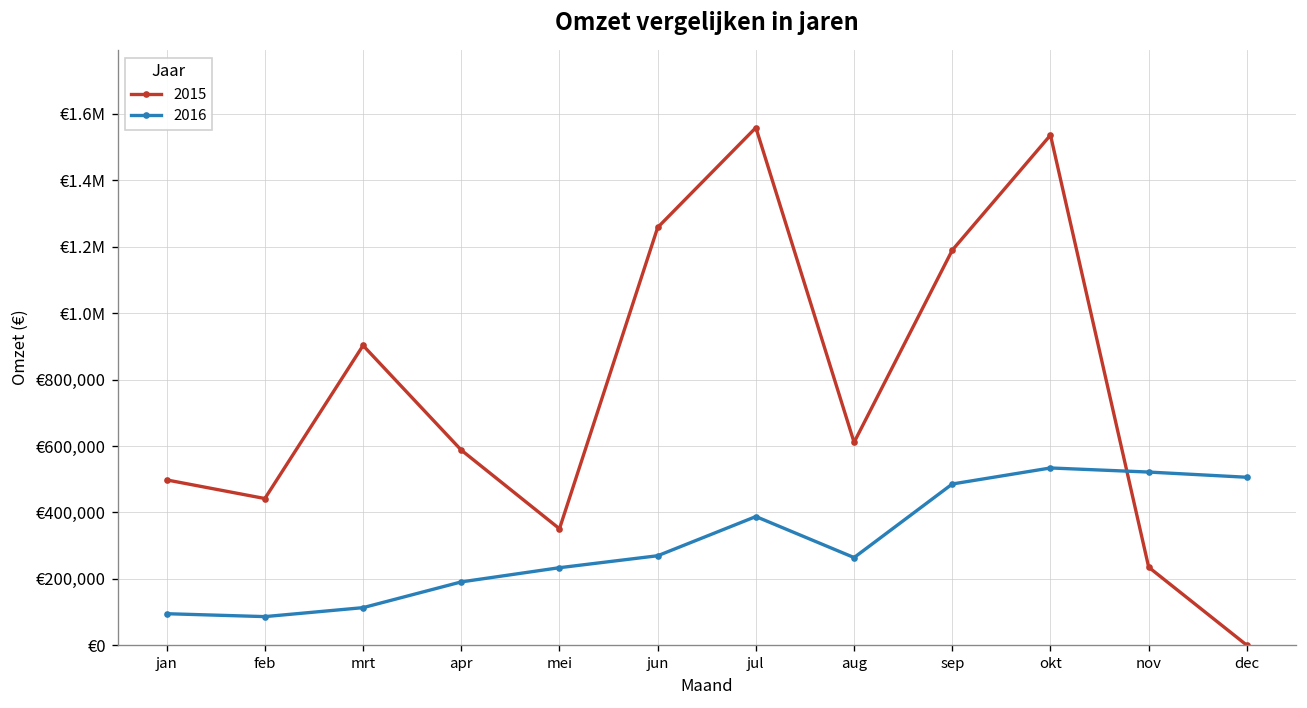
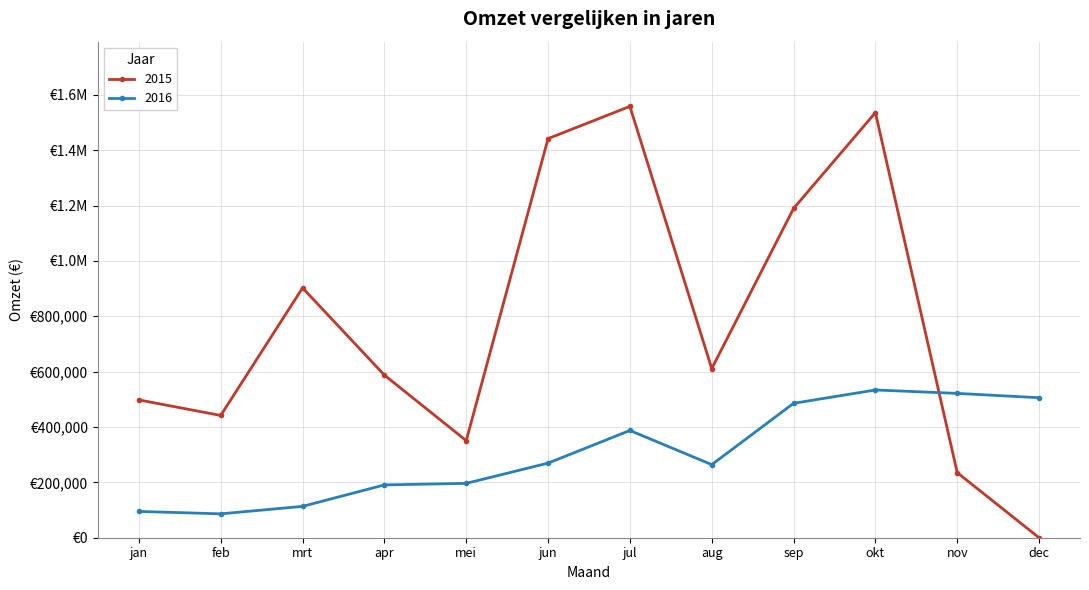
2016, mei: €230,000 -> €200,000
2015, jun: €1,260,000 -> €1,440,000
